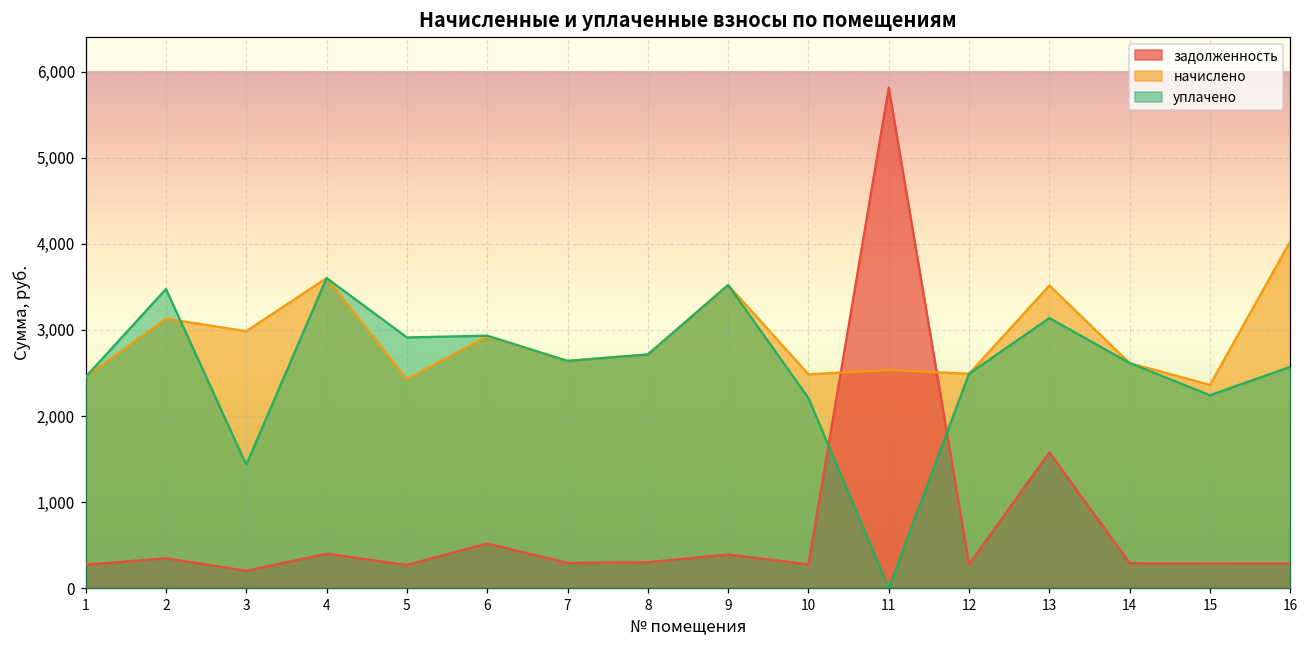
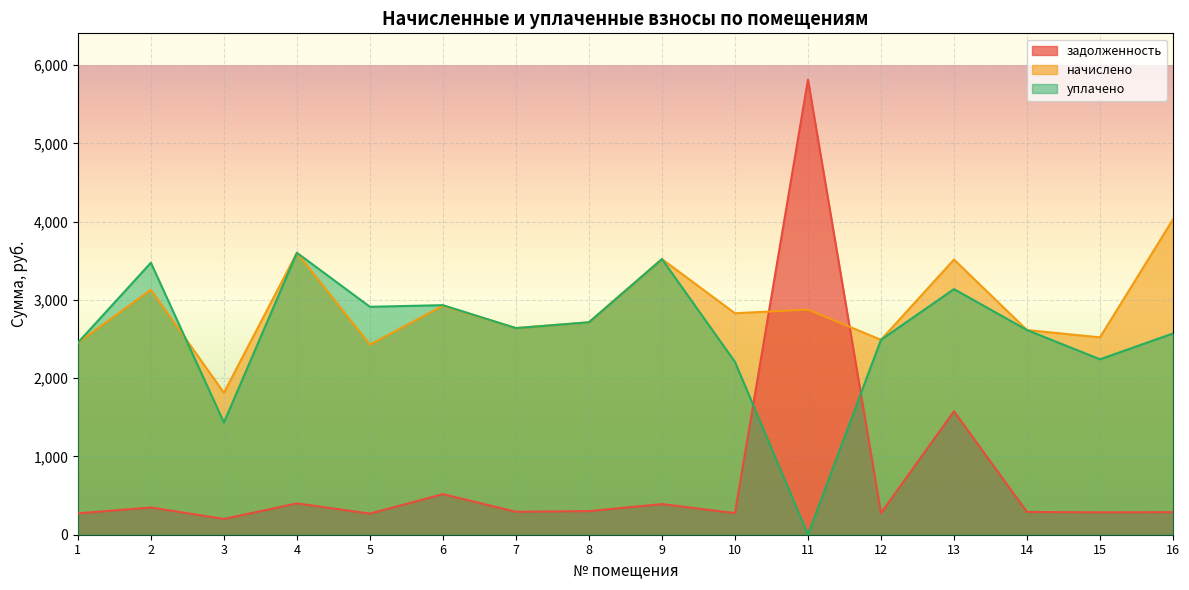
начислено, 3: 3,000 -> 1,800
начислено, 10: 2,500 -> 2,800
начислено, 11: 2,500 -> 2,900
начислено, 15: 2,400 -> 2,500
